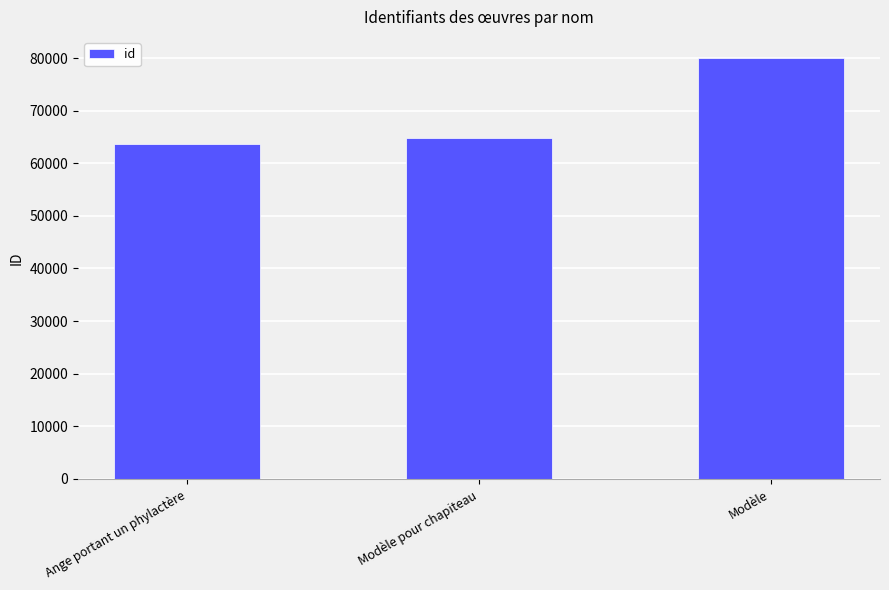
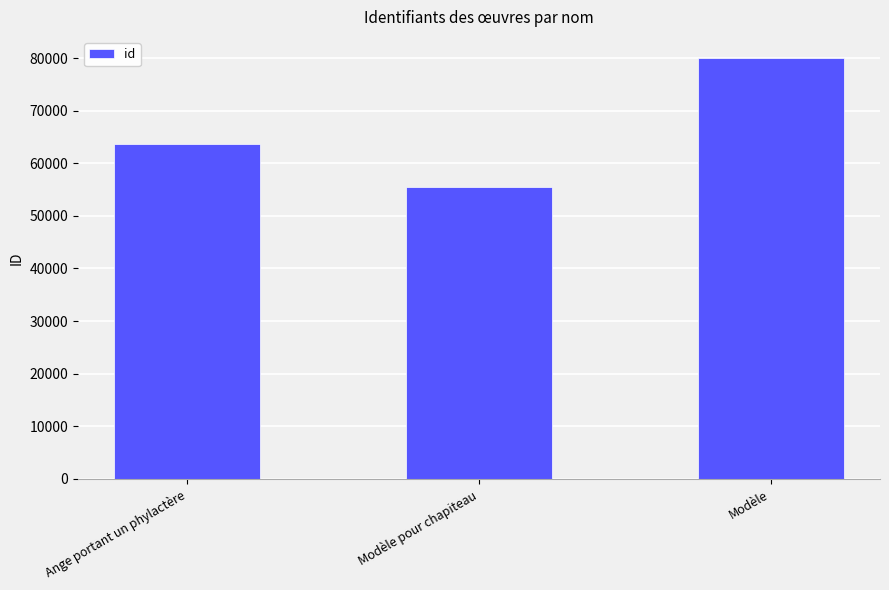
Modèle pour chapiteau: 65000 -> 56000
